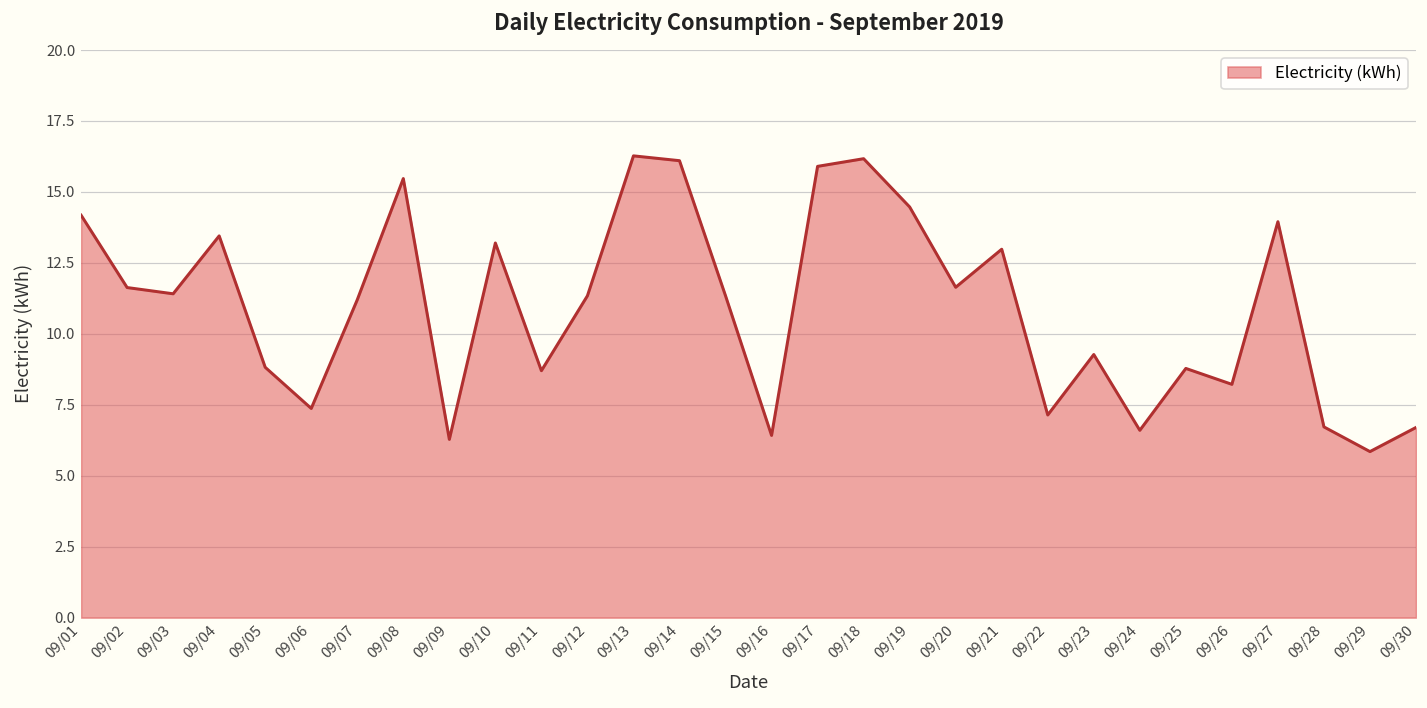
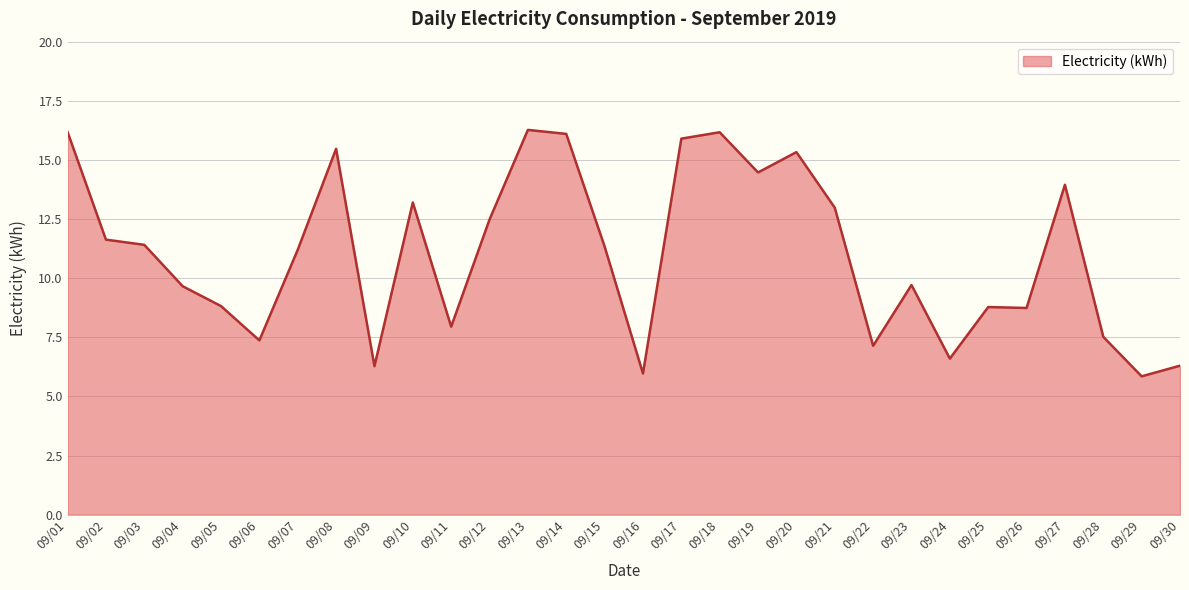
09/01: 14.2 -> 16.2
09/04: 13.5 -> 9.7
09/11: 8.7 -> 8.0
09/12: 11.3 -> 12.5
09/16: 6.4 -> 6.0
09/20: 11.6 -> 15.3
09/23: 9.3 -> 9.7
09/26: 8.2 -> 8.7
09/28: 6.7 -> 7.5
09/30: 6.7 -> 6.3
